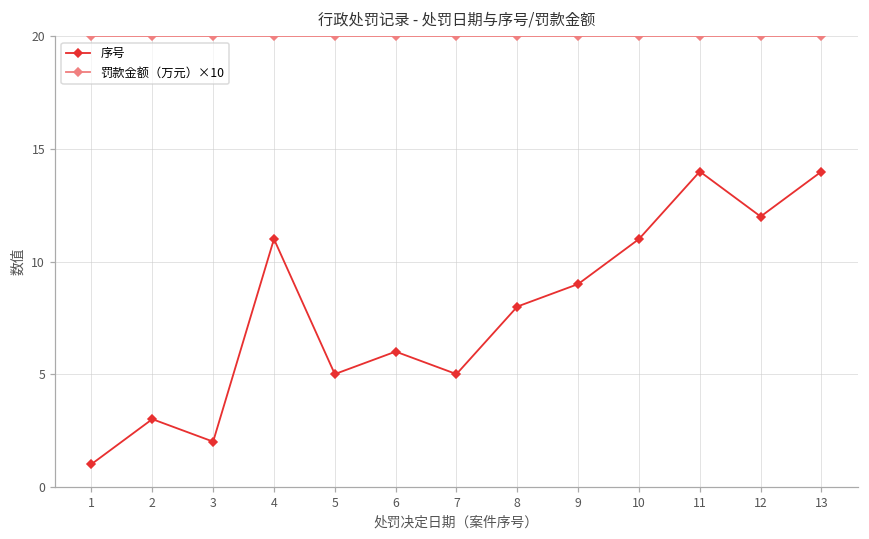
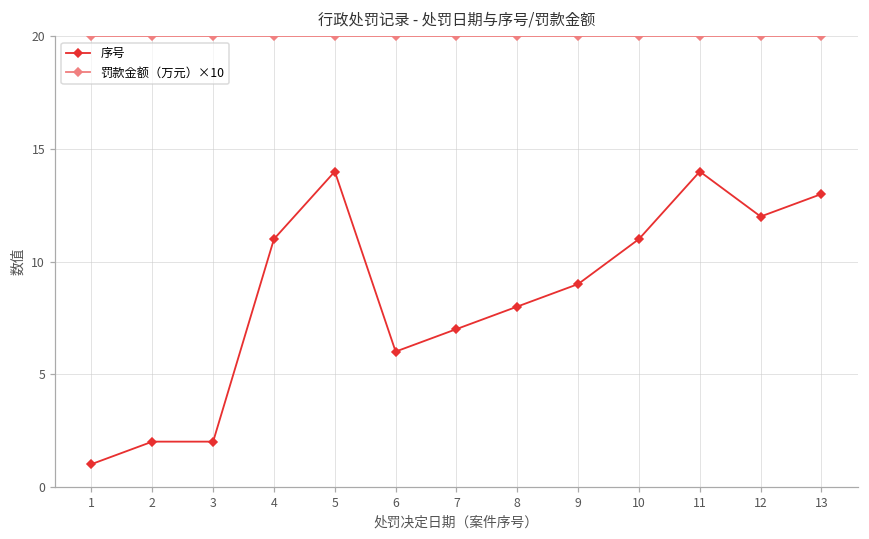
序号, 2: 3 -> 2
序号, 5: 5 -> 14
序号, 7: 5 -> 7
序号, 13: 14 -> 13
